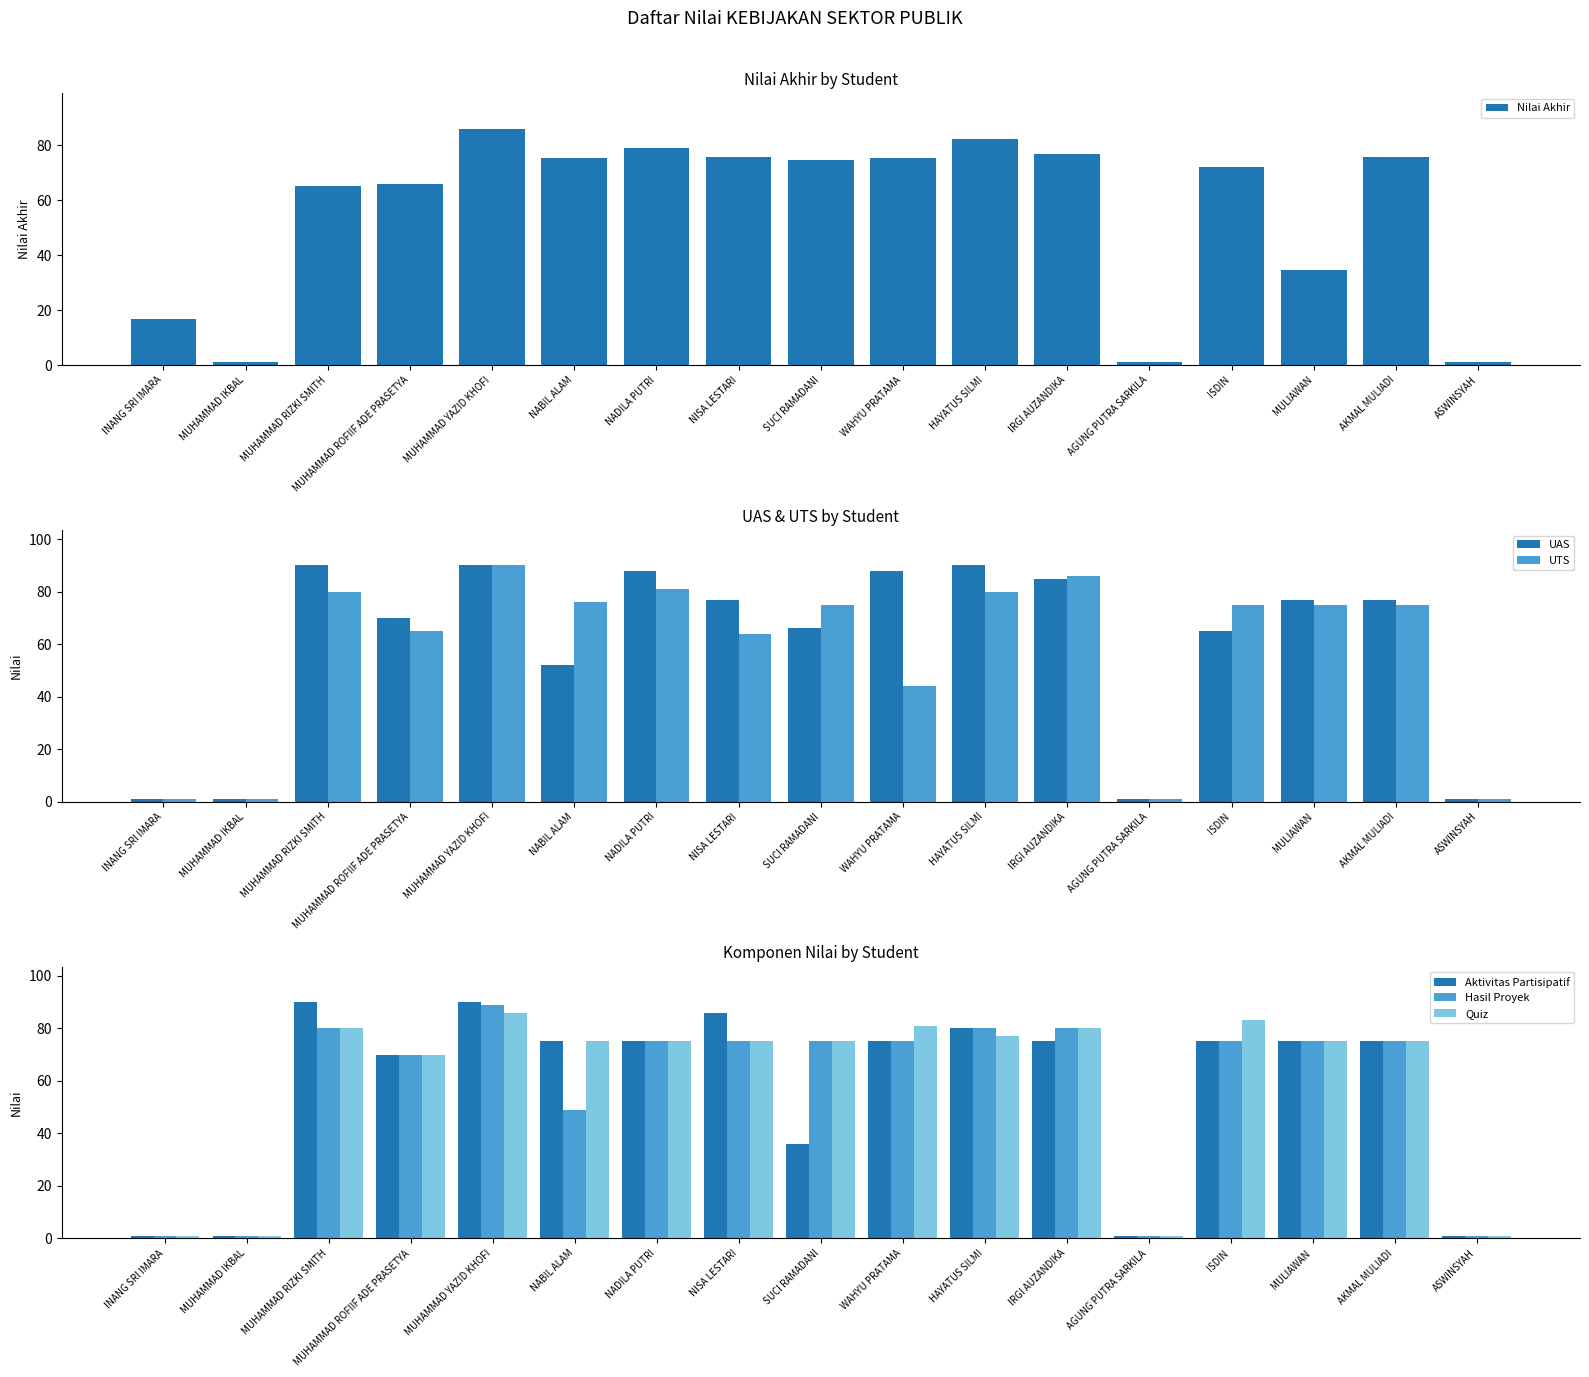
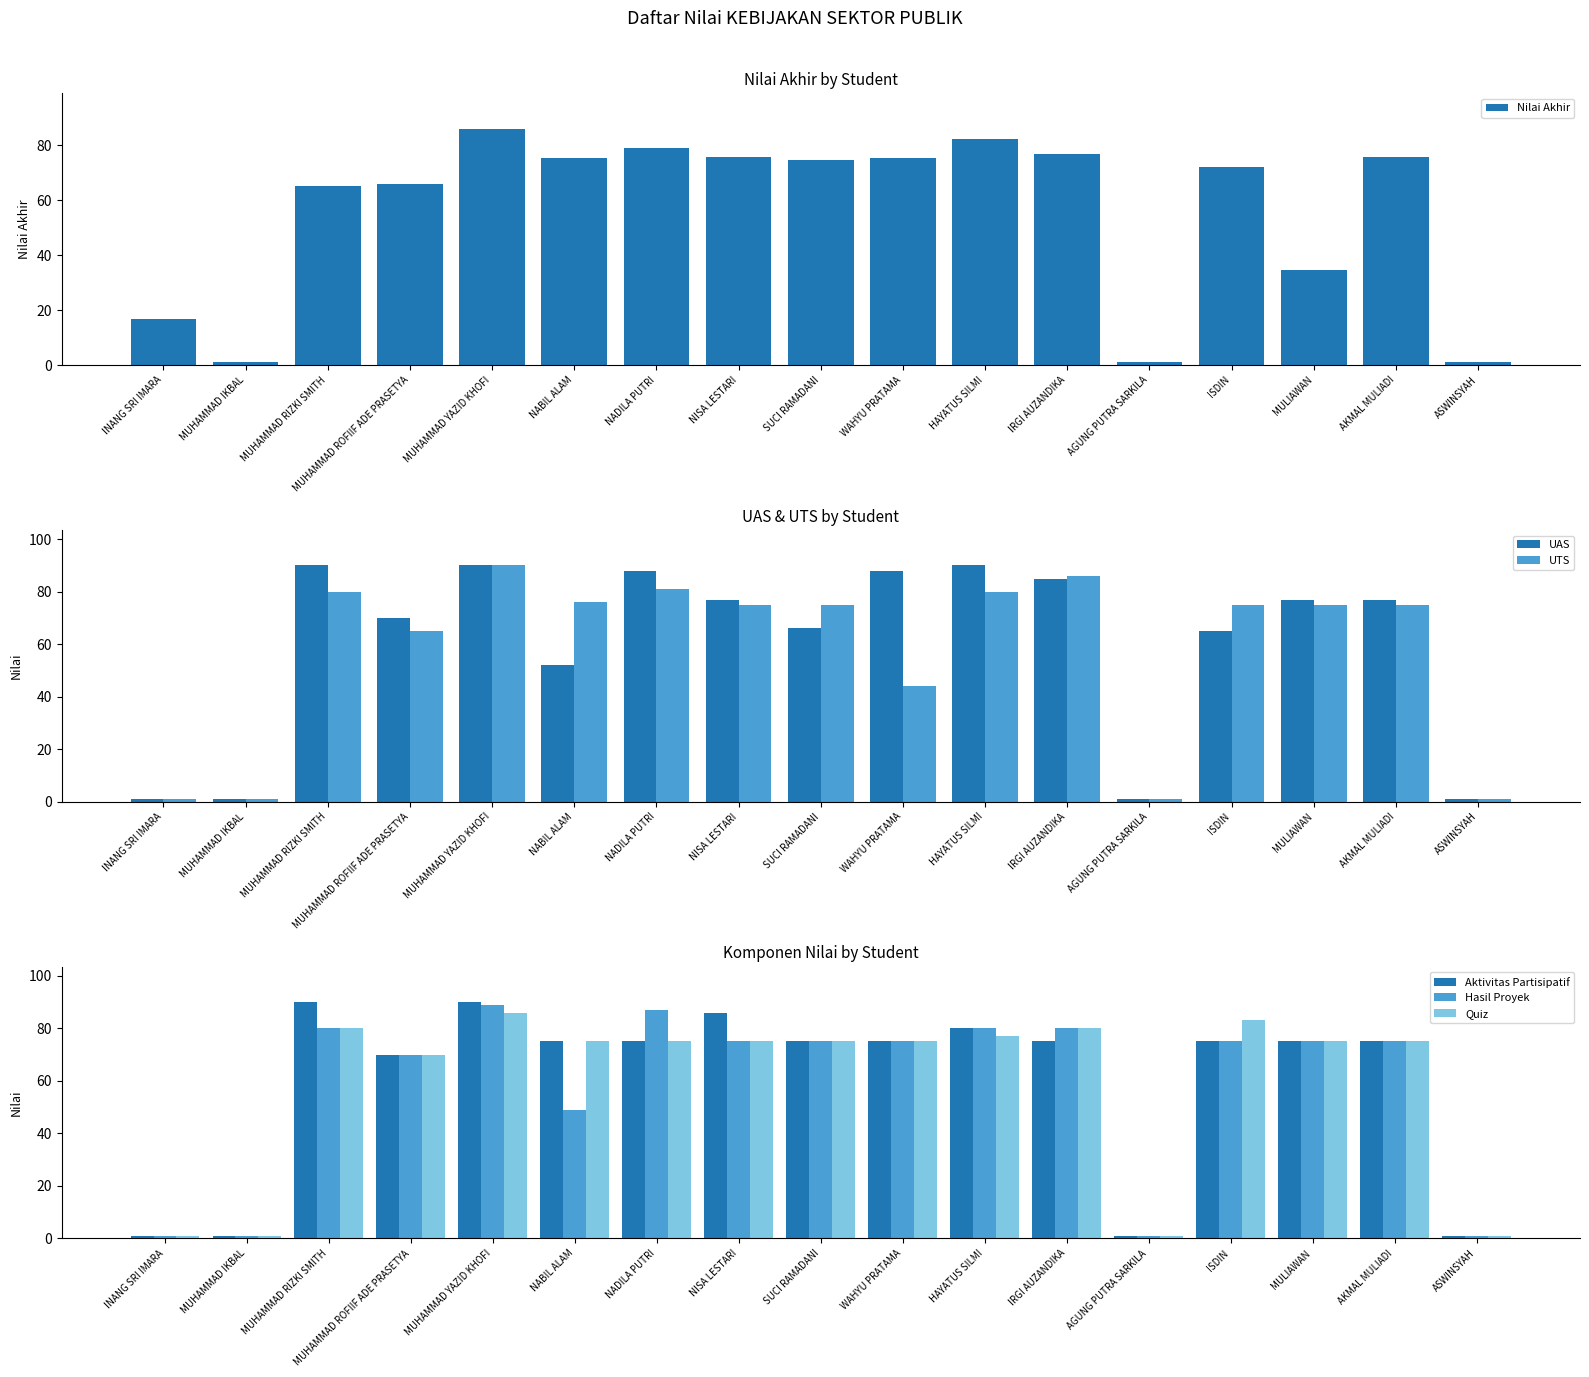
UAS & UTS by Student, UTS, NISA LESTARI: 64 -> 75
Komponen Nilai by Student, Hasil Proyek, NADILA PUTRI: 75 -> 87
Komponen Nilai by Student, Aktivitas Partisipatif, SUCI RAMADANI: 36 -> 75
Komponen Nilai by Student, Quiz, WAHYU PRATAMA: 81 -> 75
